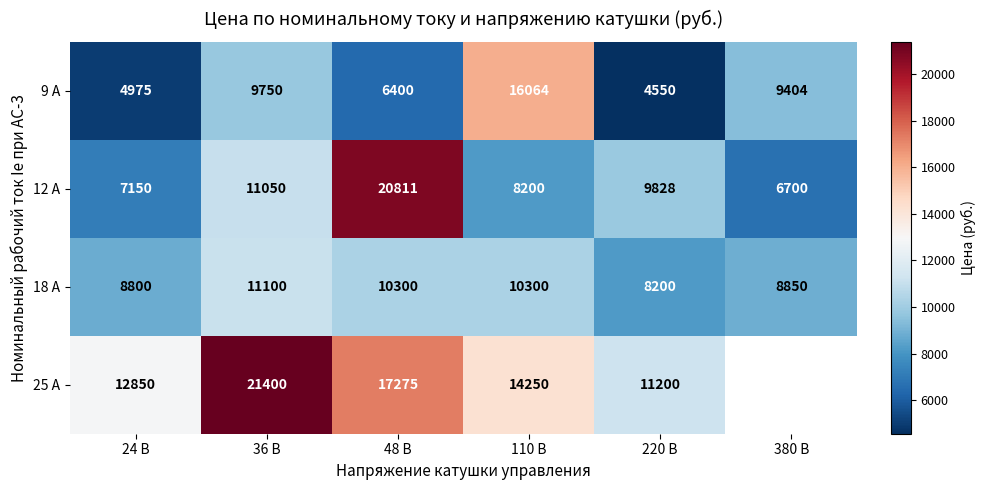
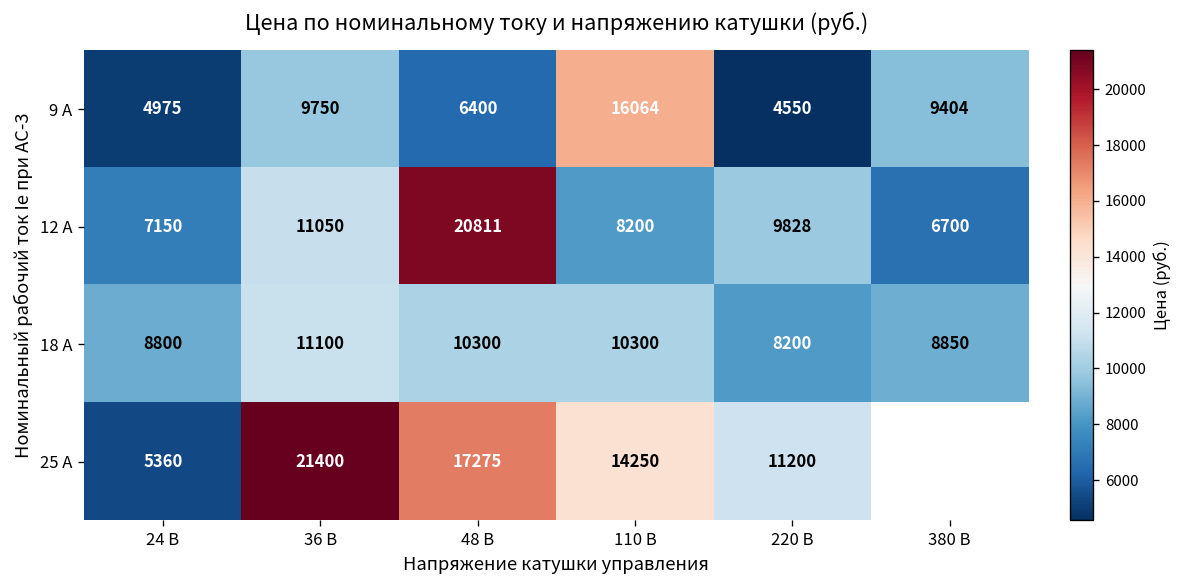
25 А, 24 В: 12850 -> 5360
